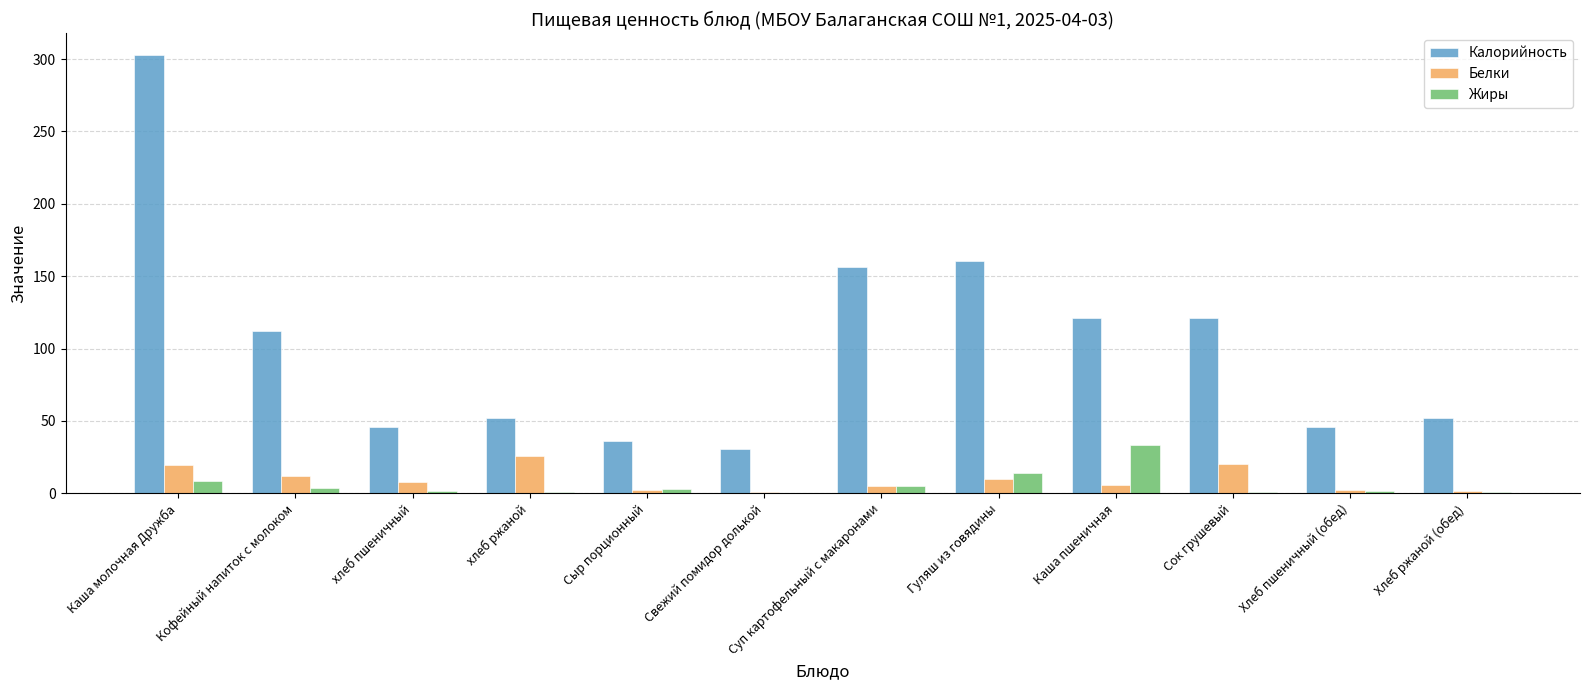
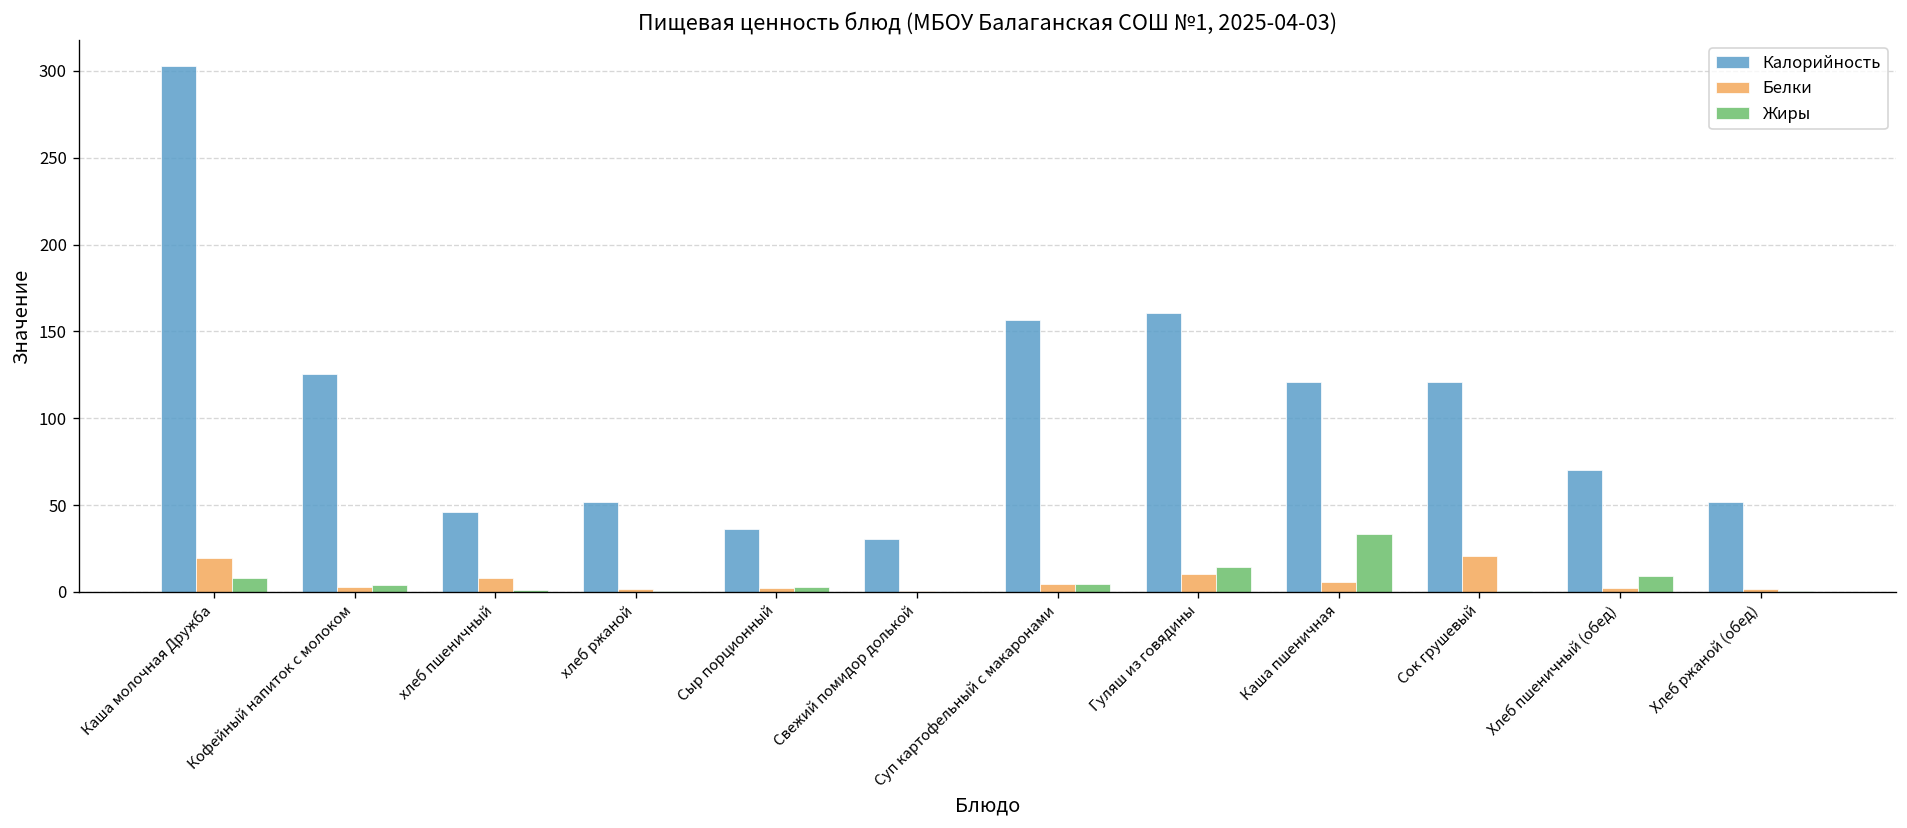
Калорийность, Кофейный напиток с молоком: 112 -> 125
Белки, Кофейный напиток с молоком: 12 -> 3
Белки, хлеб ржаной: 26 -> 2
Калорийность, Хлеб пшеничный (обед): 46 -> 70
Жиры, Хлеб пшеничный (обед): 1 -> 9
